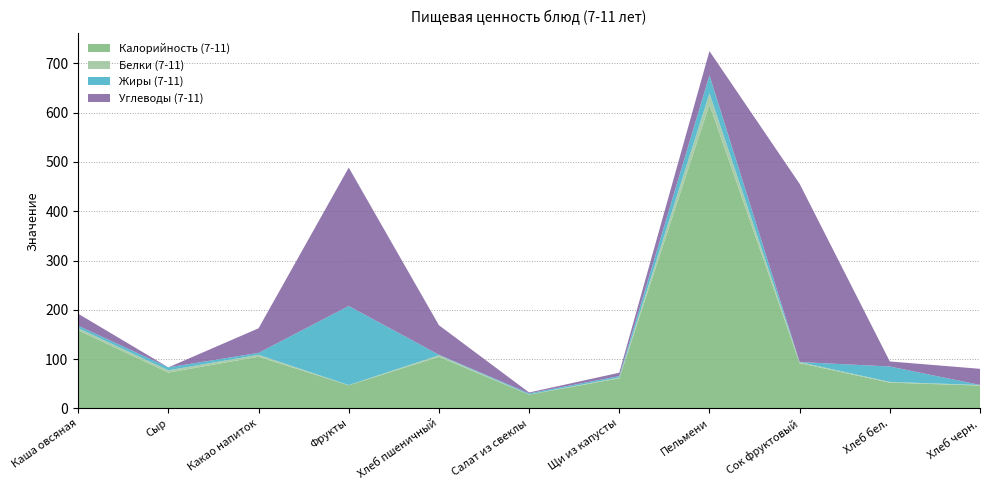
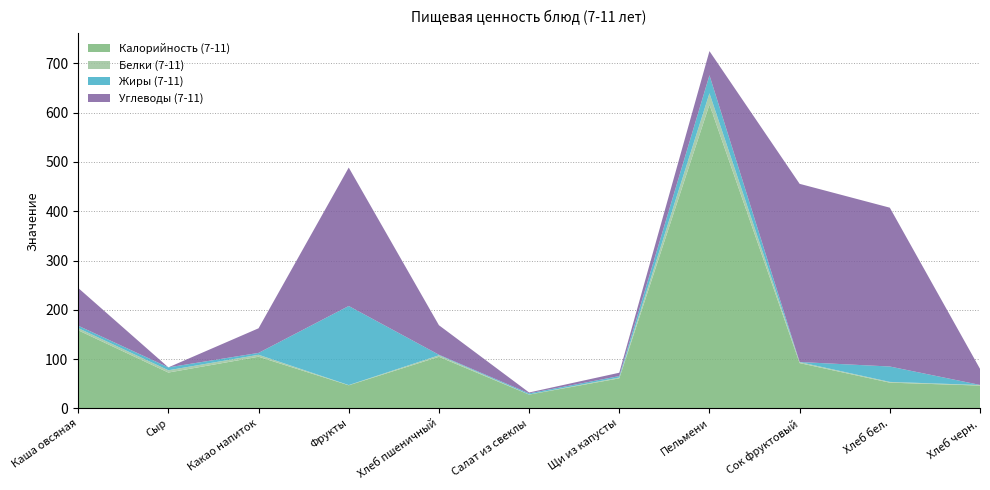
Углеводы (7-11), Каша овсяная: 20 -> 80
Углеводы (7-11), Хлеб бел.: 10 -> 320
